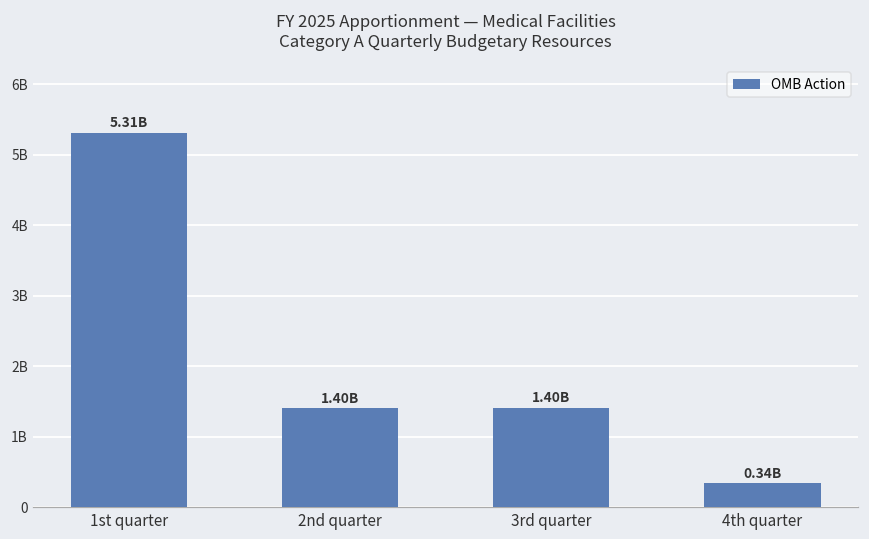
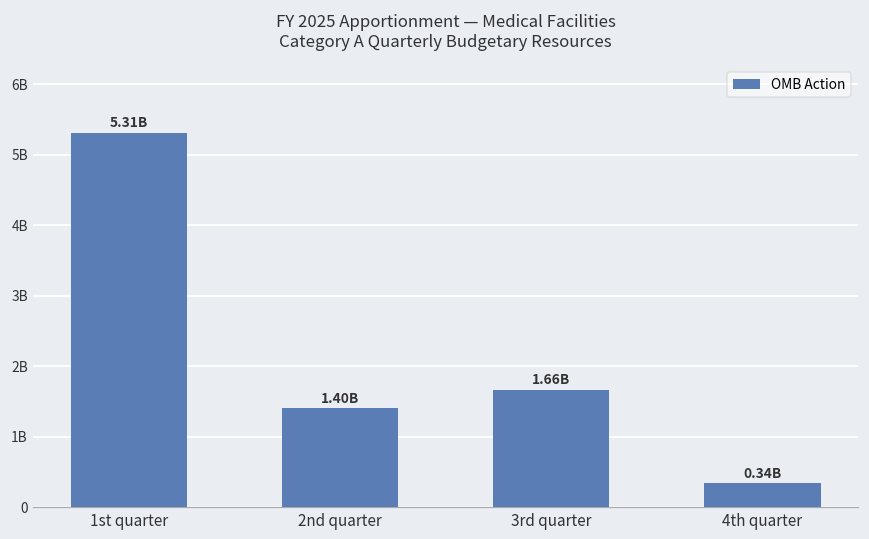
3rd quarter: 1.40B -> 1.66B
